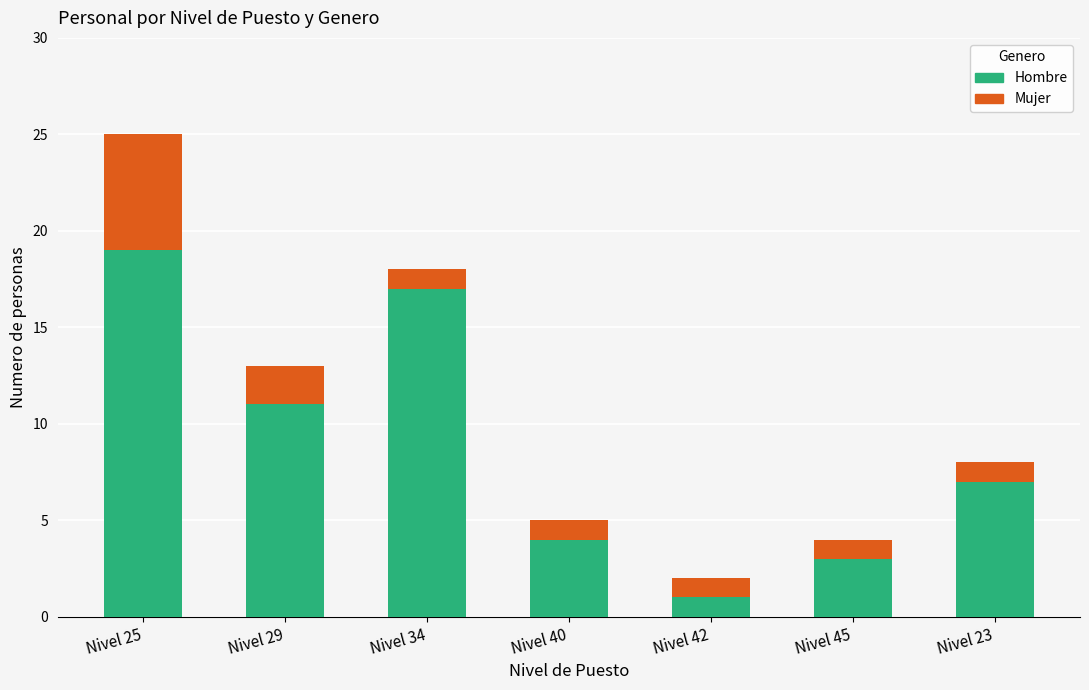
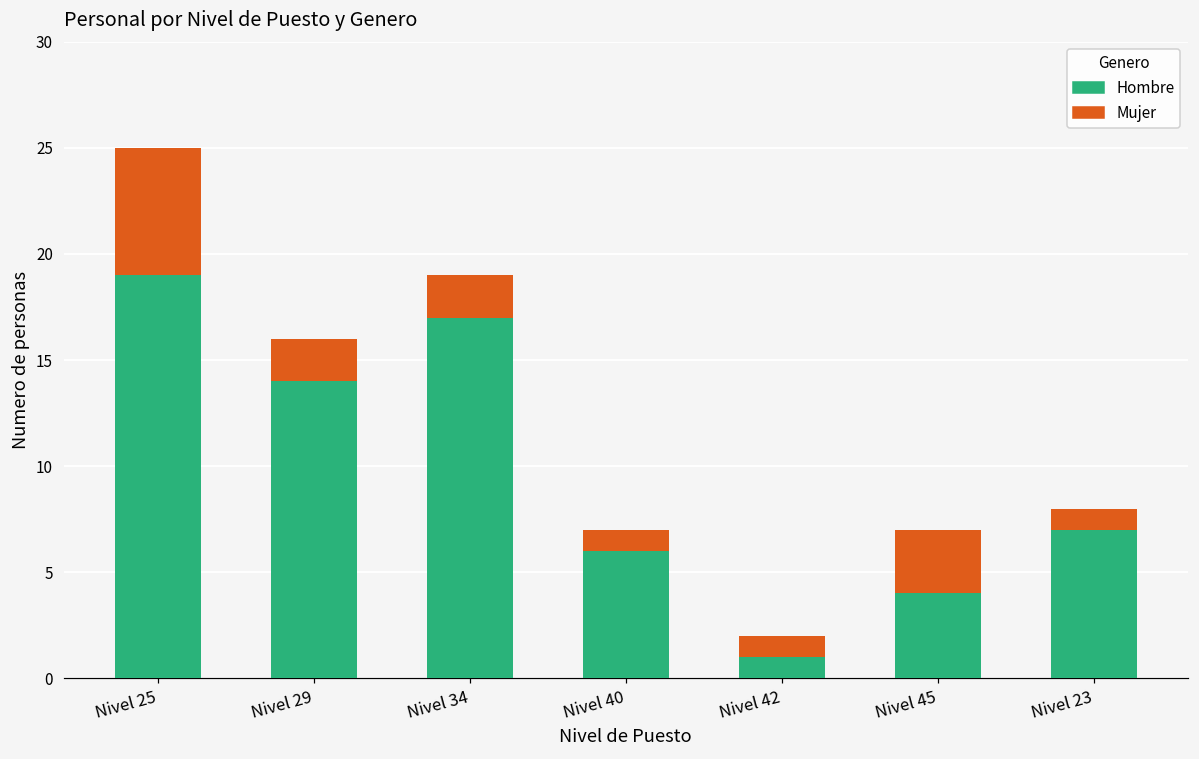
Hombre, Nivel 29: 11 -> 14
Mujer, Nivel 34: 1 -> 2
Hombre, Nivel 40: 4 -> 6
Hombre, Nivel 45: 3 -> 4
Mujer, Nivel 45: 1 -> 3
